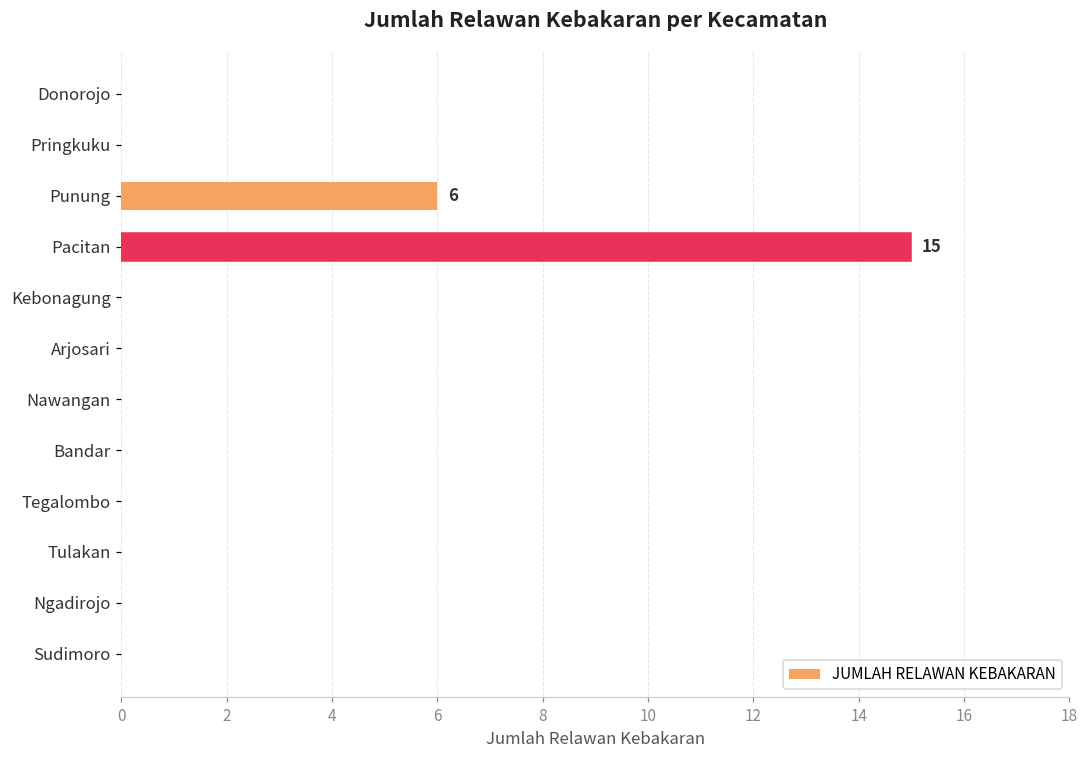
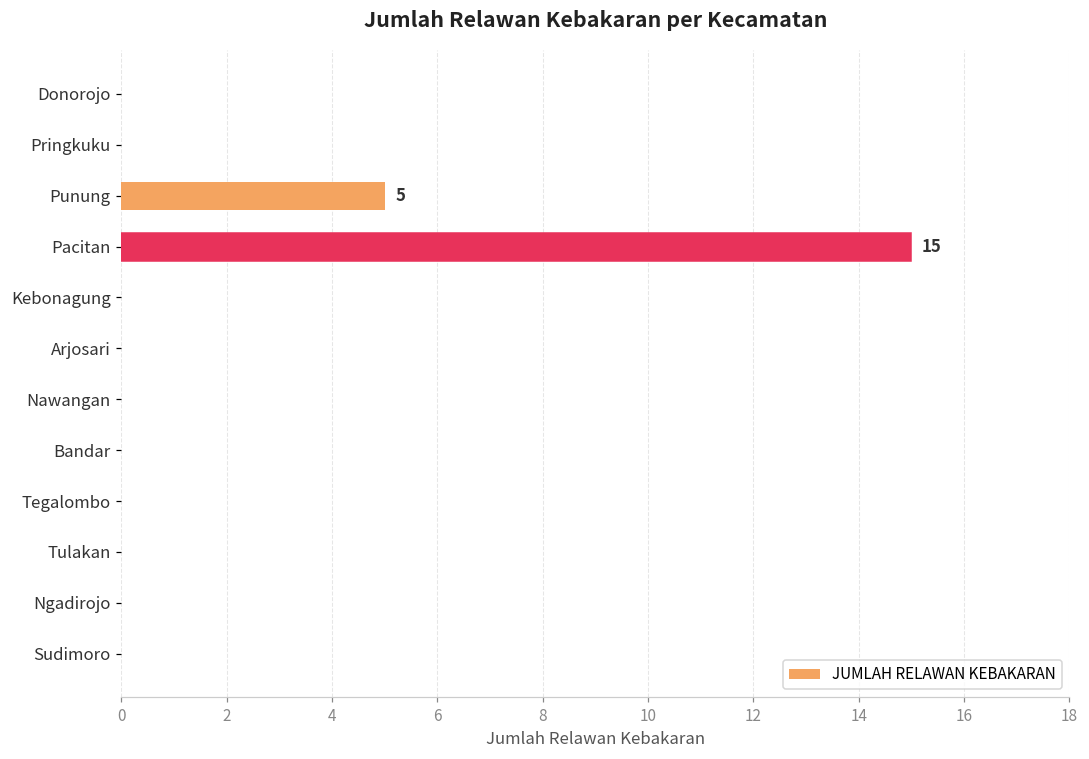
Punung: 6 -> 5
